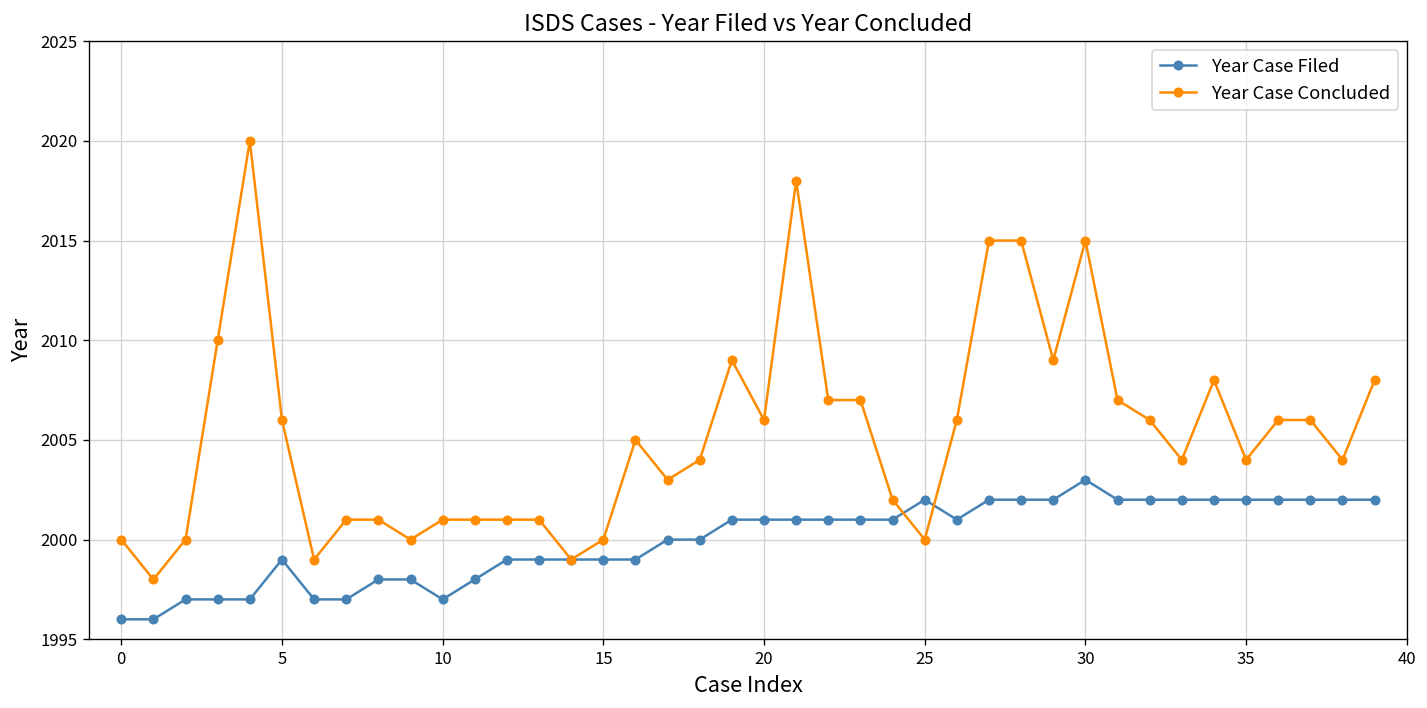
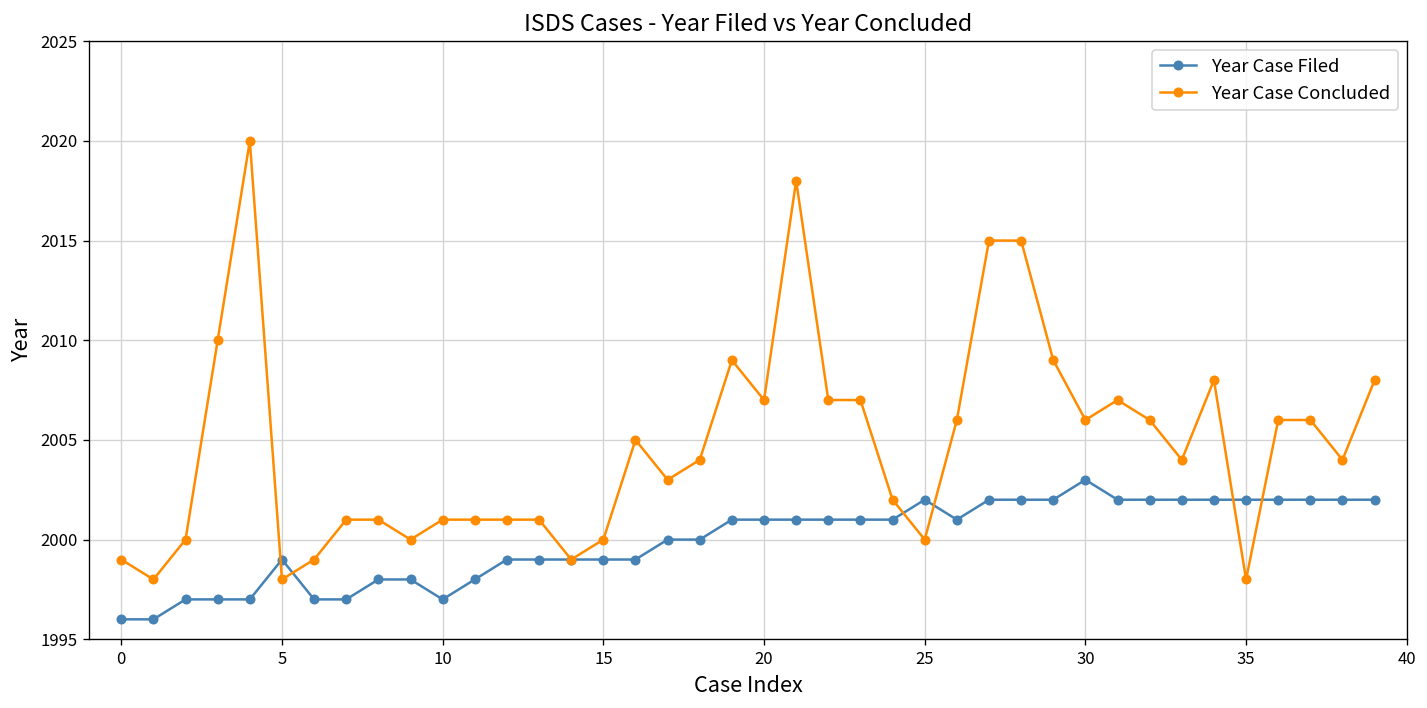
Year Case Concluded, 0: 2000 -> 1999
Year Case Concluded, 5: 2006 -> 1998
Year Case Concluded, 20: 2006 -> 2007
Year Case Concluded, 30: 2015 -> 2006
Year Case Concluded, 35: 2004 -> 1998
